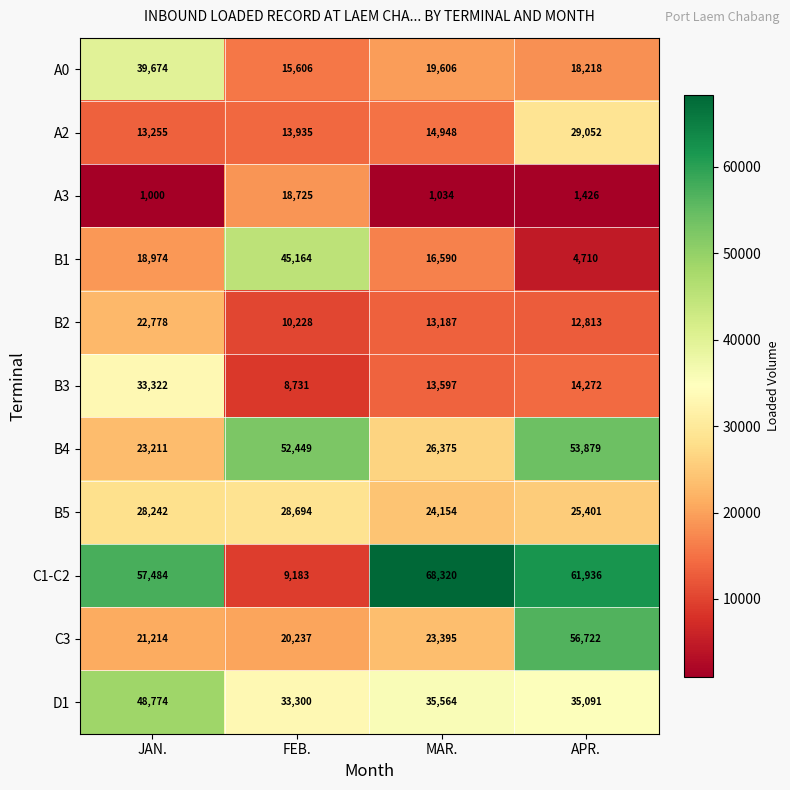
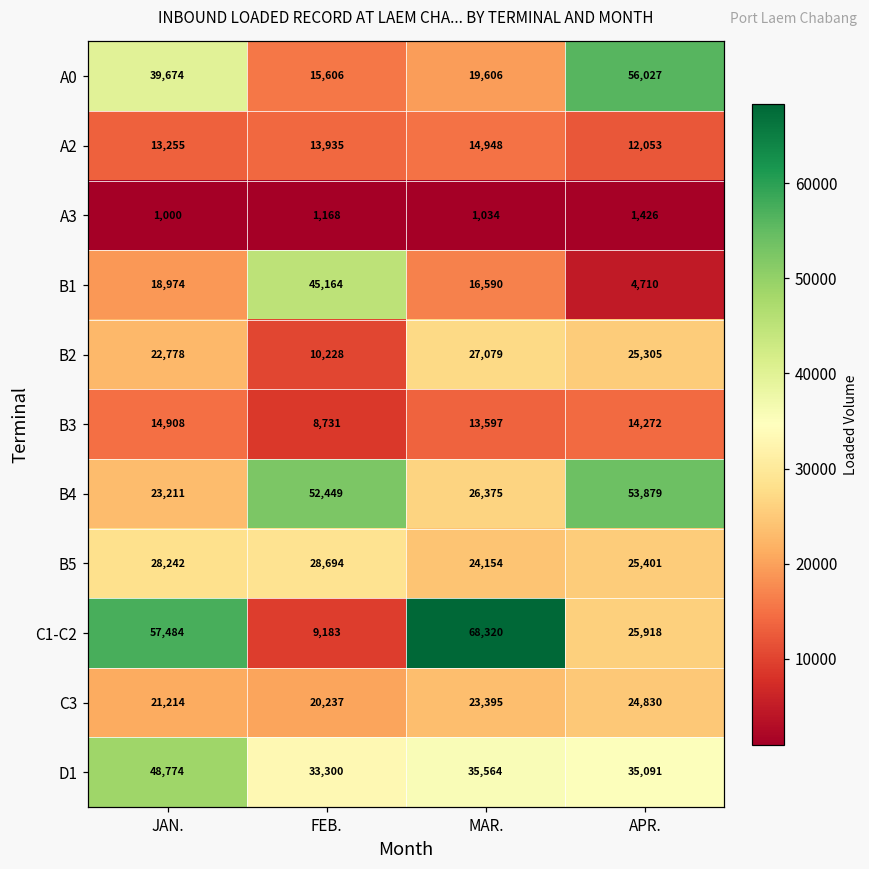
A0, APR.: 18,218 -> 56,027
A2, APR.: 29,052 -> 12,053
A3, FEB.: 18,725 -> 1,168
B2, MAR.: 13,187 -> 27,079
B2, APR.: 12,813 -> 25,305
B3, JAN.: 33,322 -> 14,908
C1-C2, APR.: 61,936 -> 25,918
C3, APR.: 56,722 -> 24,830
